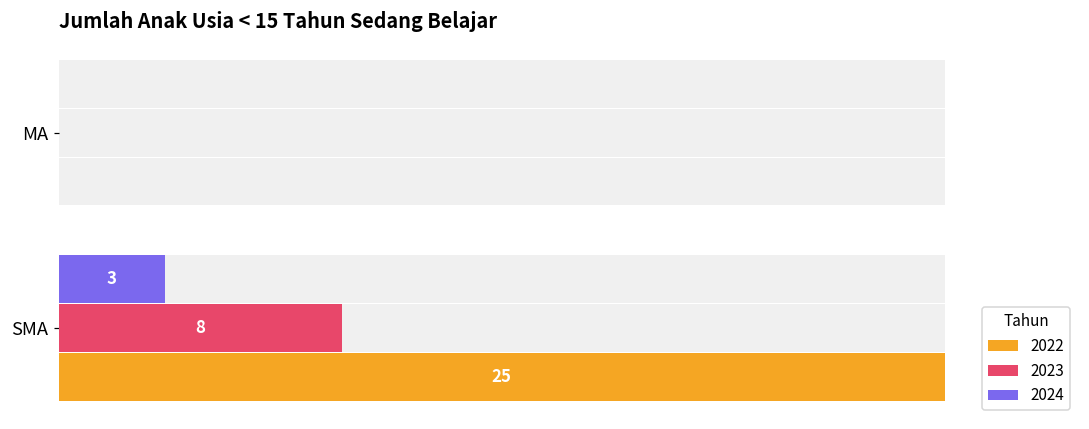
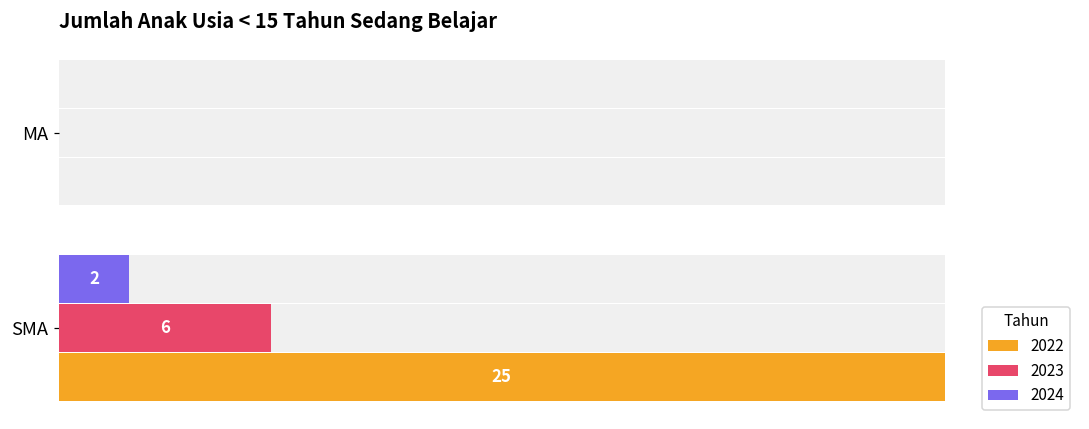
2024, SMA: 3 -> 2
2023, SMA: 8 -> 6
